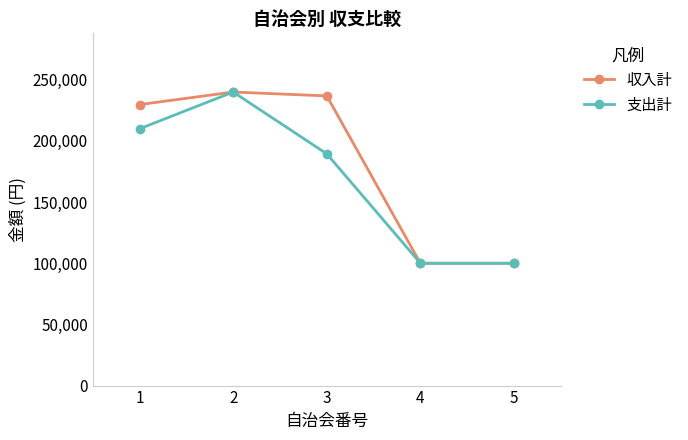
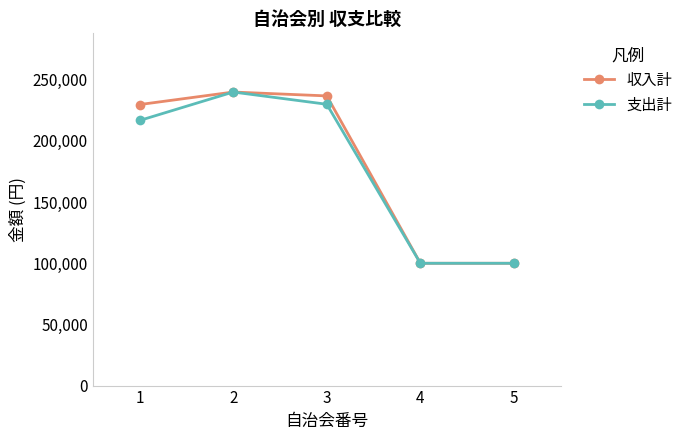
支出計, 1: 210,000 -> 217,000
支出計, 3: 189,000 -> 230,000
